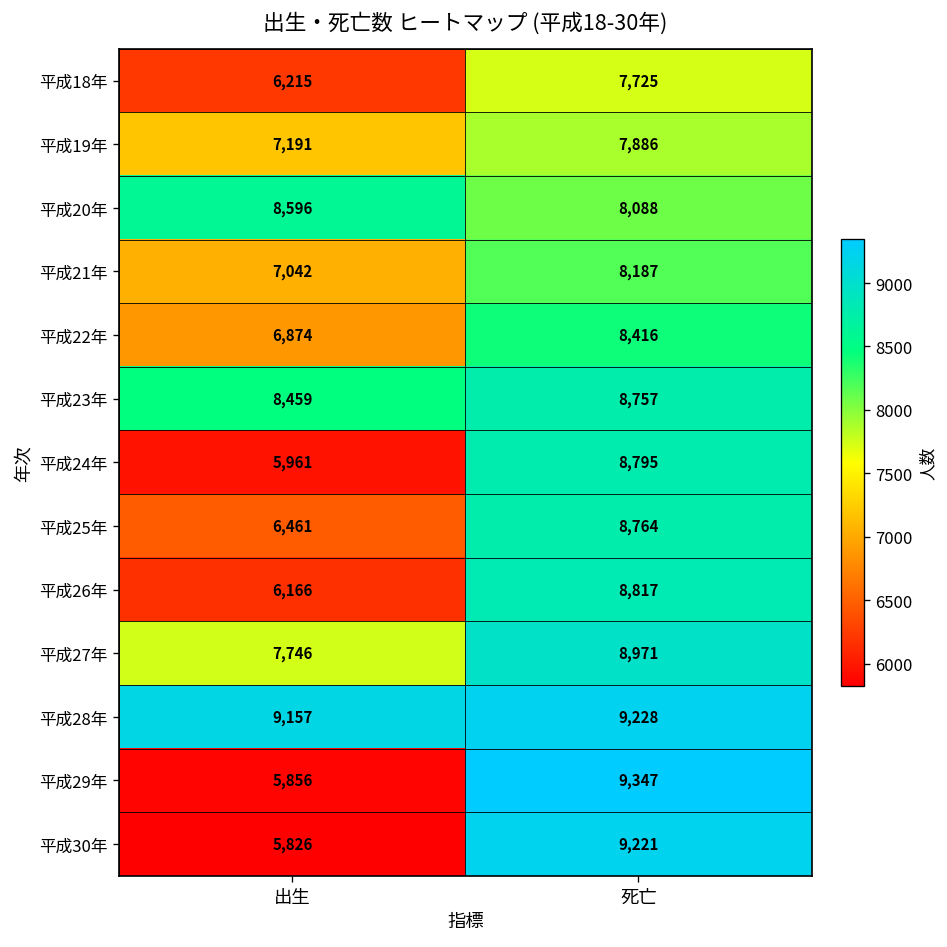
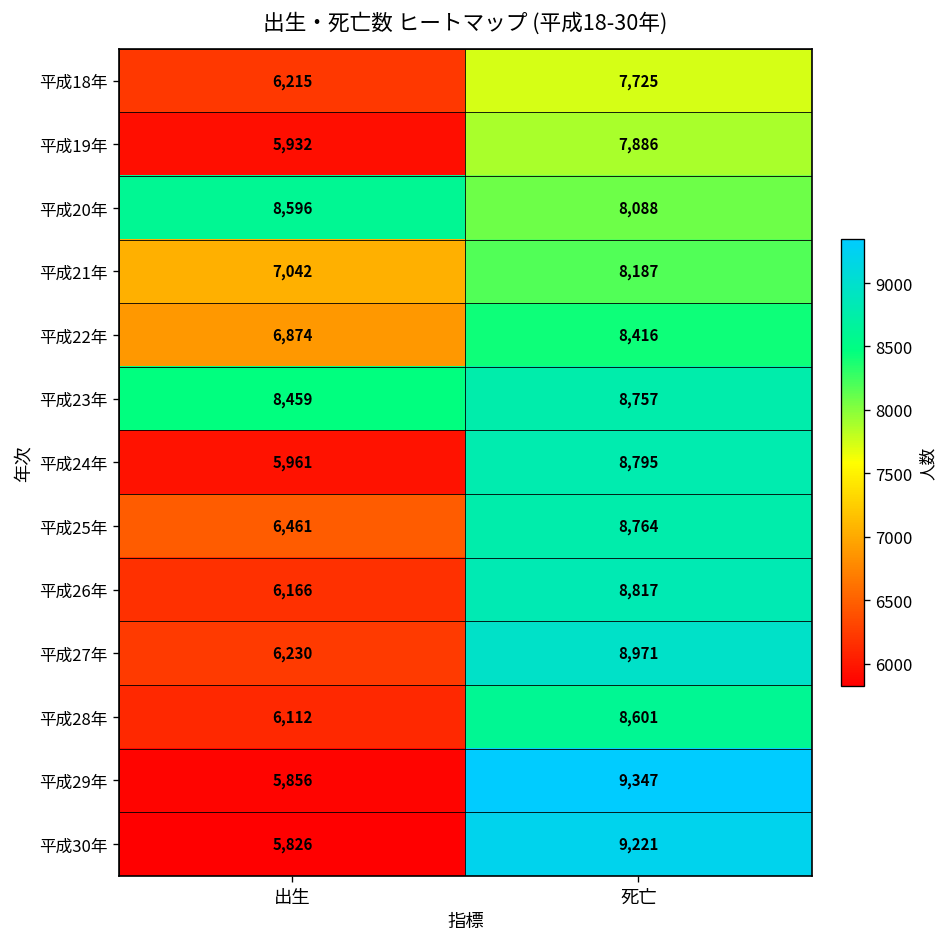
平成19年, 出生: 7,191 -> 5,932
平成27年, 出生: 7,746 -> 6,230
平成28年, 出生: 9,157 -> 6,112
平成28年, 死亡: 9,228 -> 8,601
